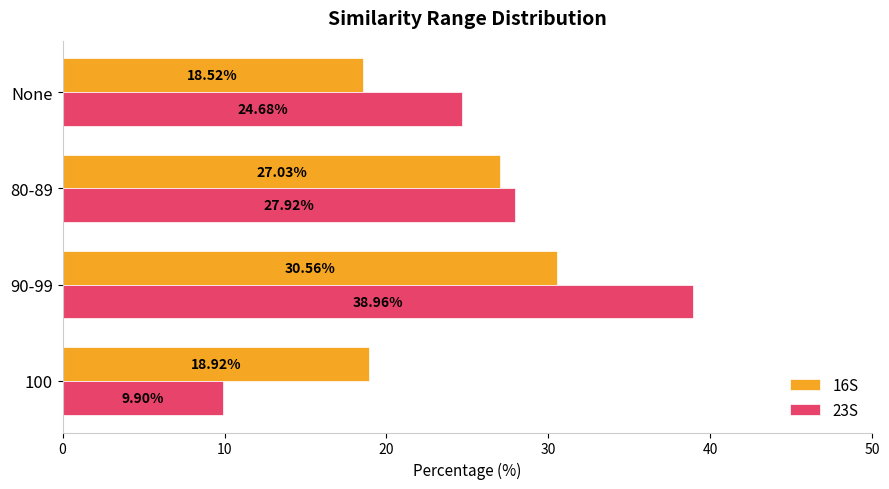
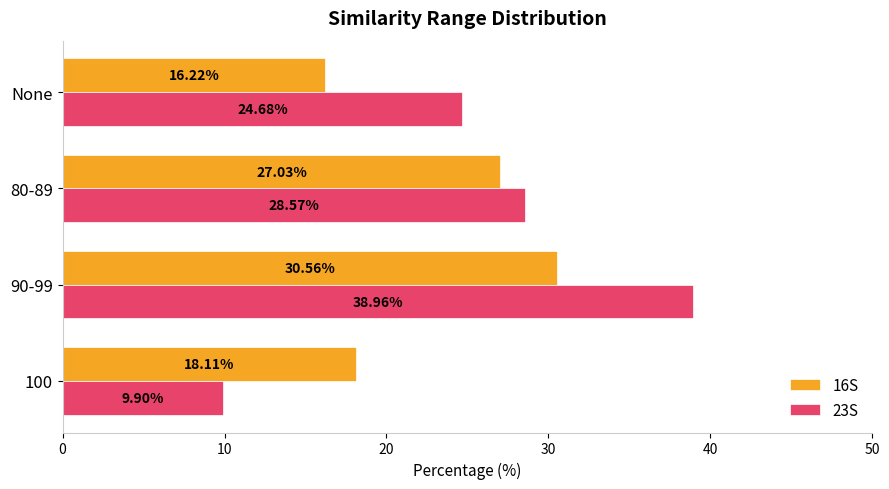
16S, None: 18.52% -> 16.22%
23S, 80-89: 27.92% -> 28.57%
16S, 100: 18.92% -> 18.11%
